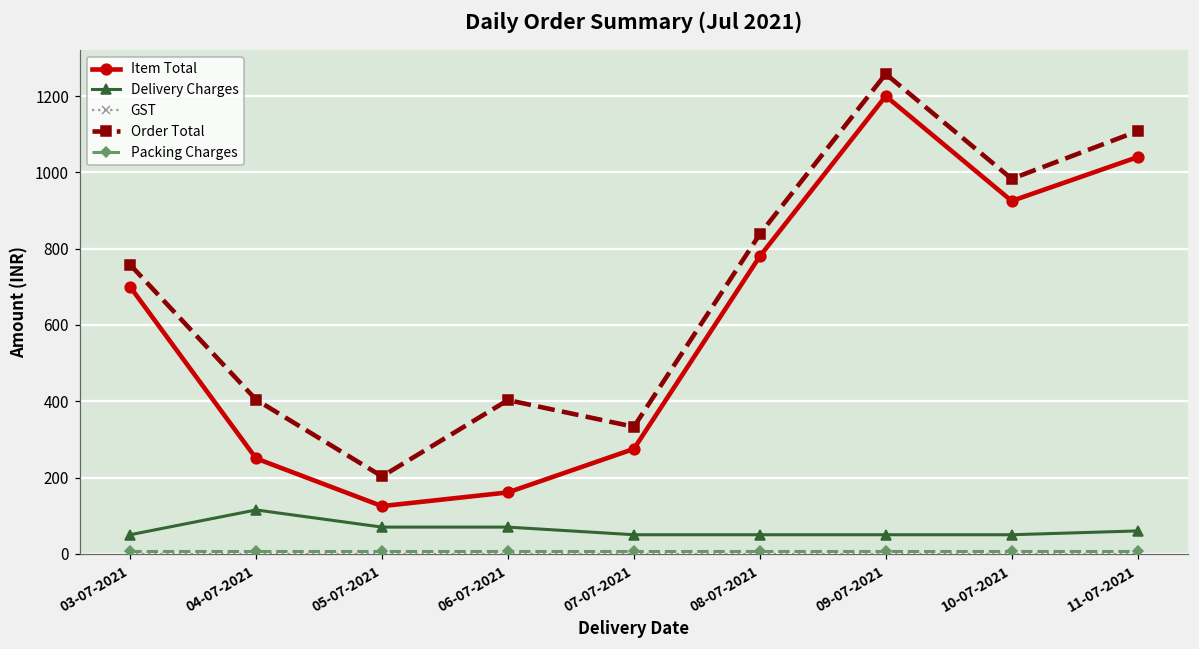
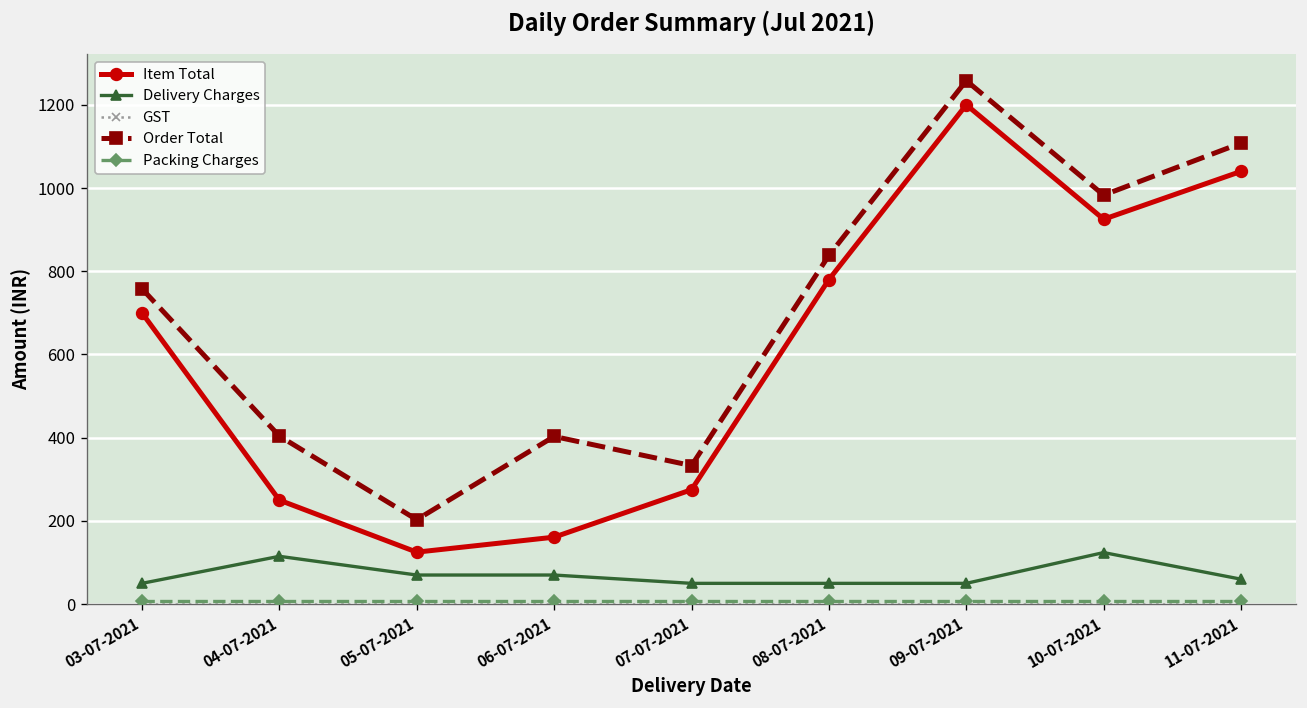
Delivery Charges, 10-07-2021: 50 -> 120
